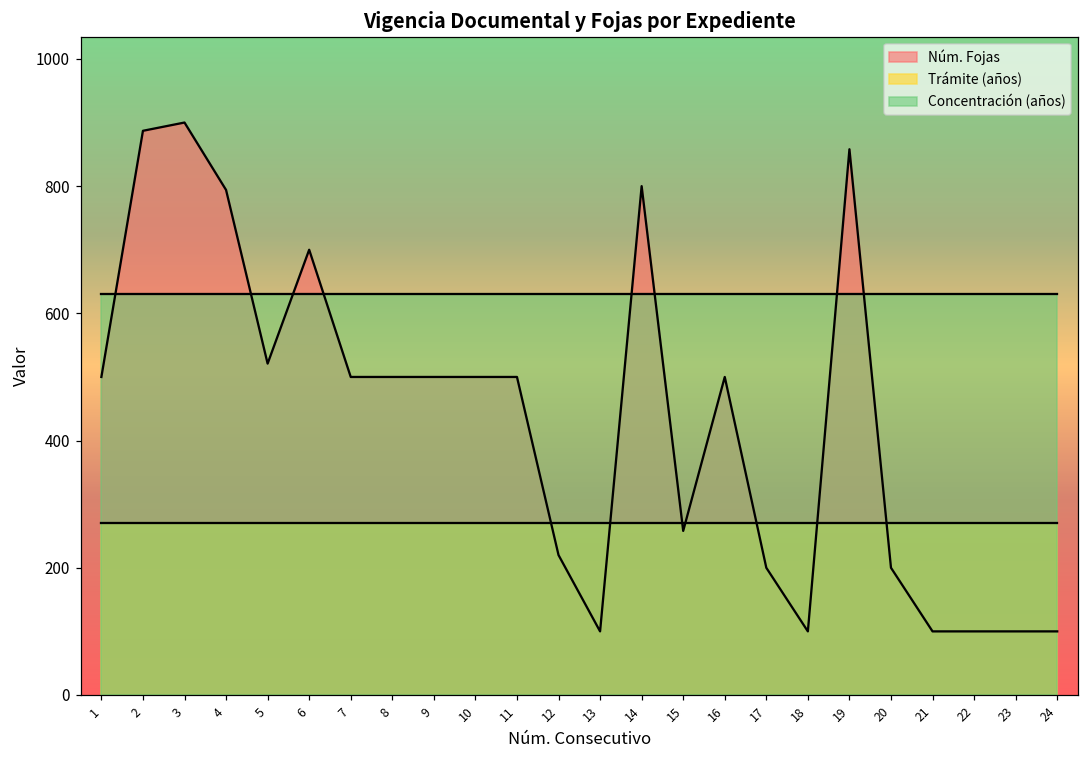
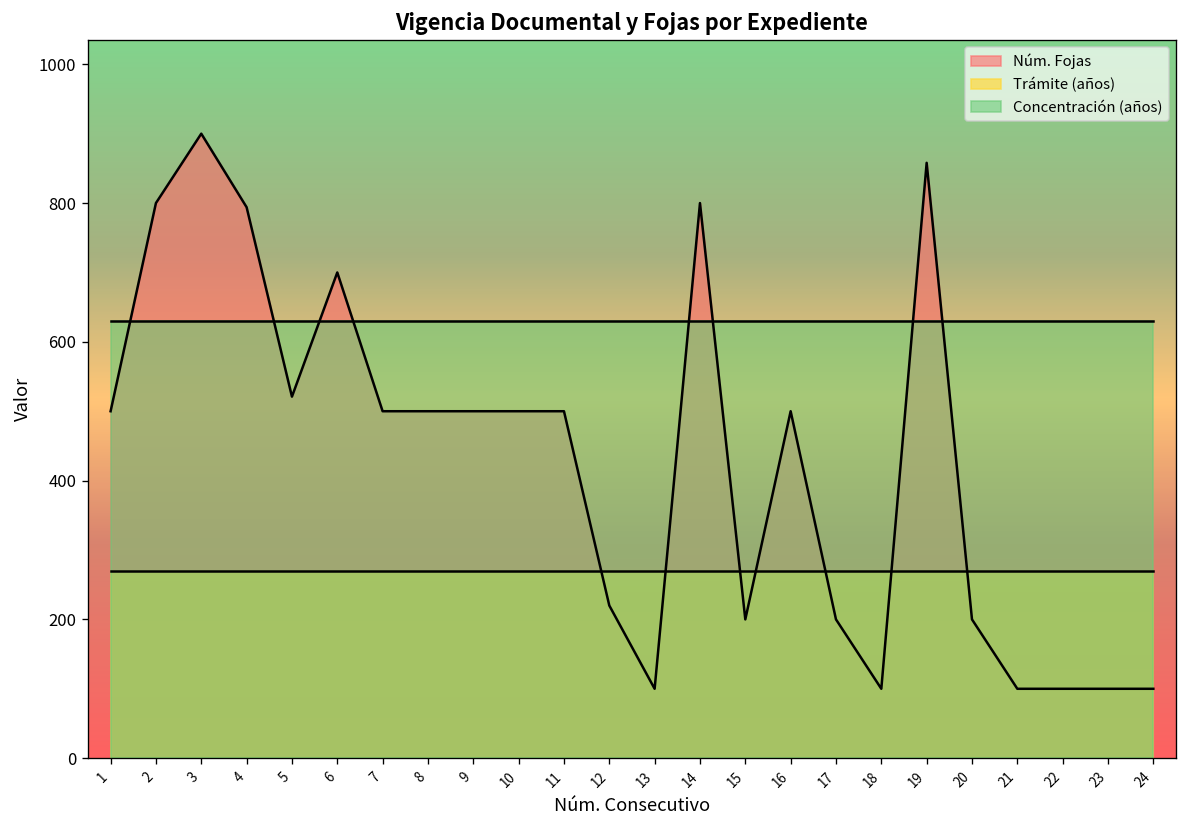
Núm. Fojas, 2: 890 -> 800
Núm. Fojas, 15: 260 -> 200
